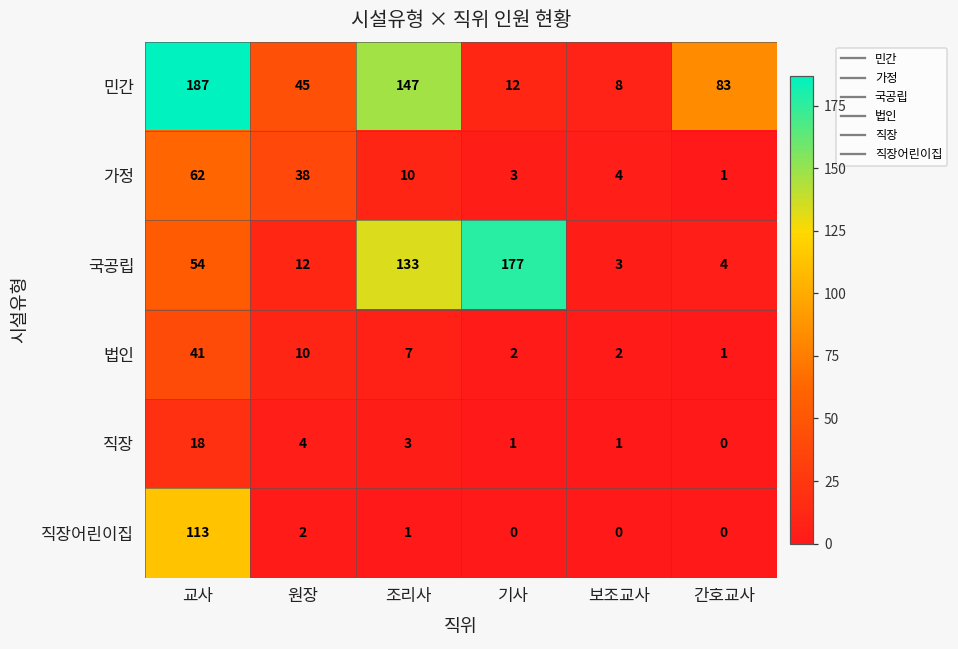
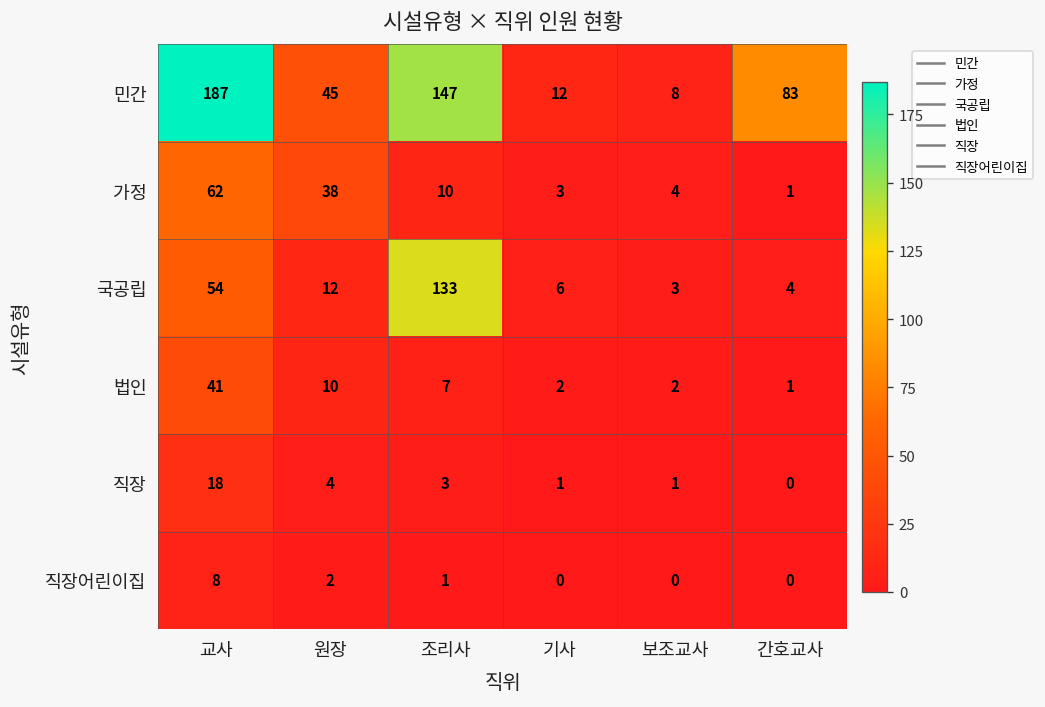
국공립, 기사: 177 -> 6
직장어린이집, 교사: 113 -> 8
